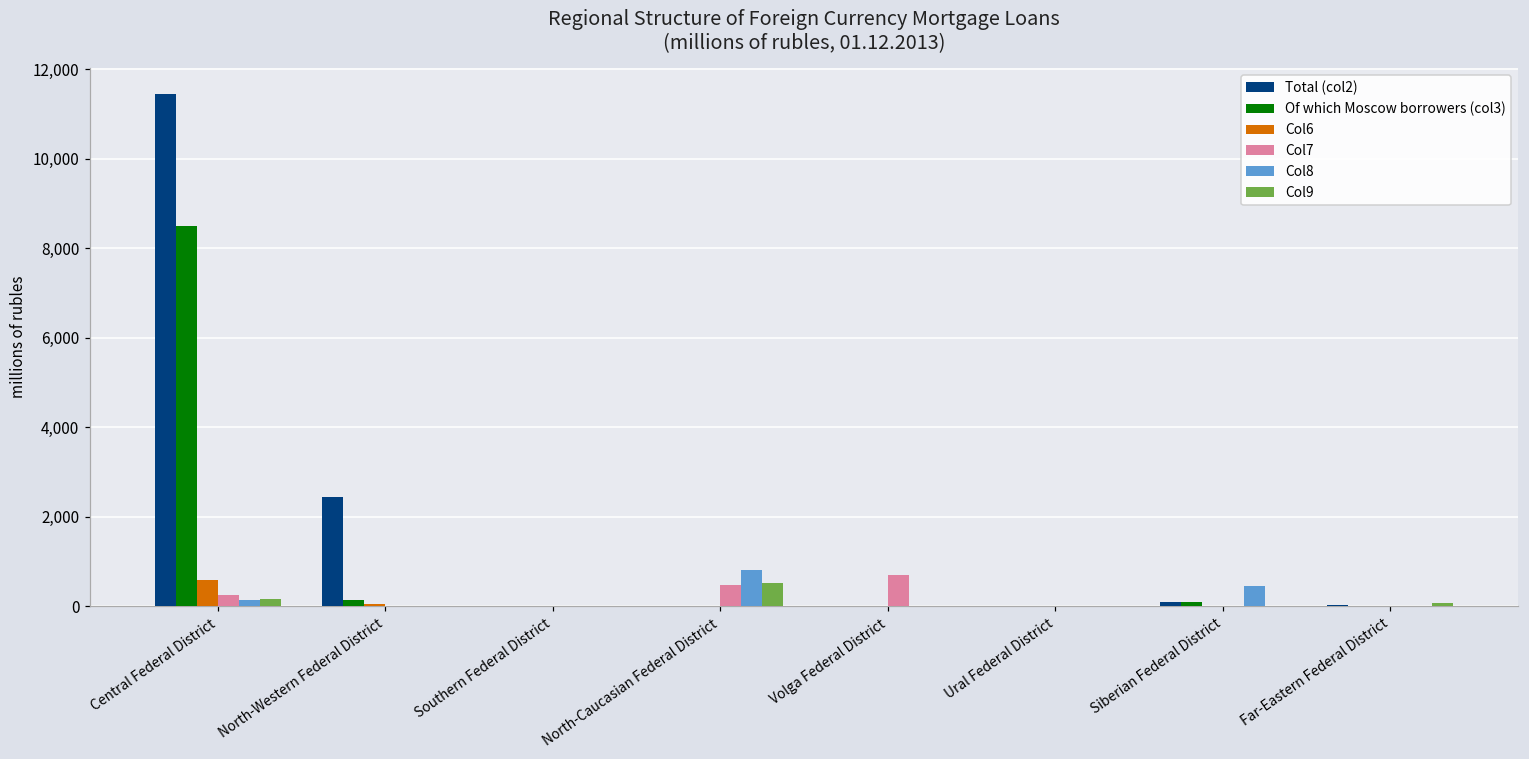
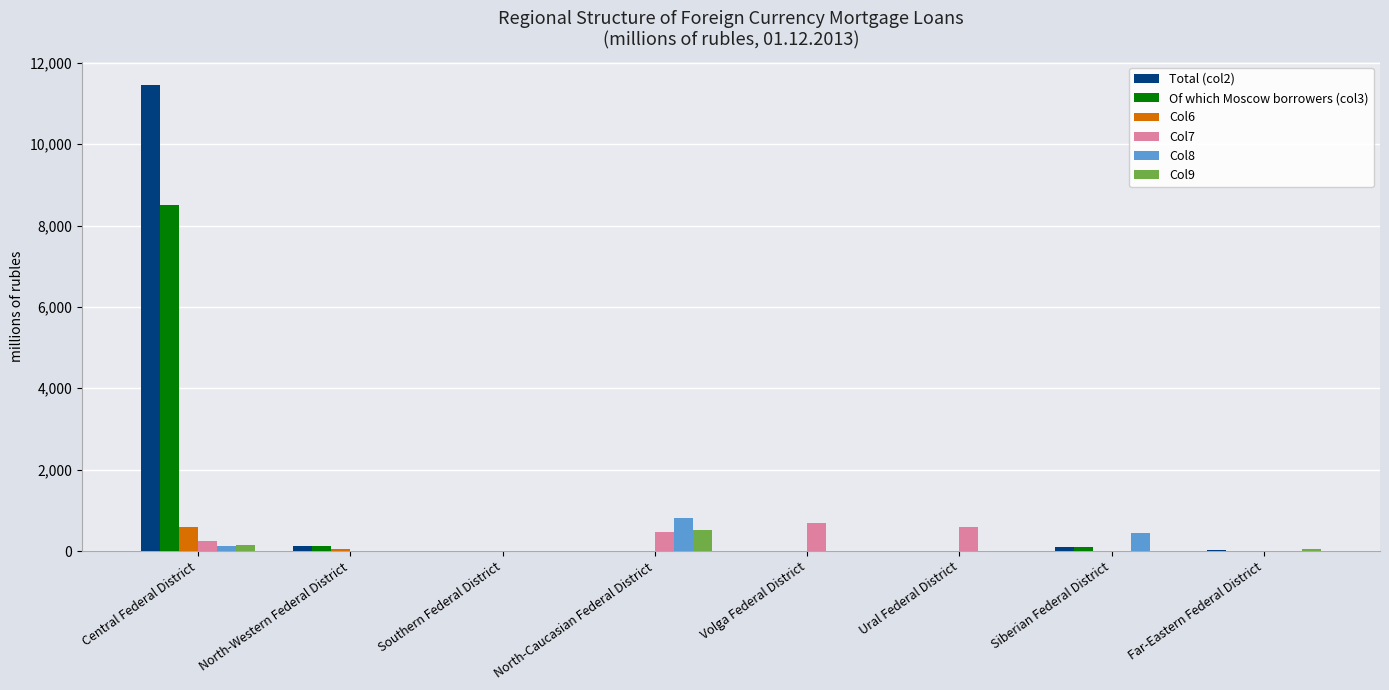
Total (col2), North-Western Federal District: 2,400 -> 100
Col7, Ural Federal District: 0 -> 600
